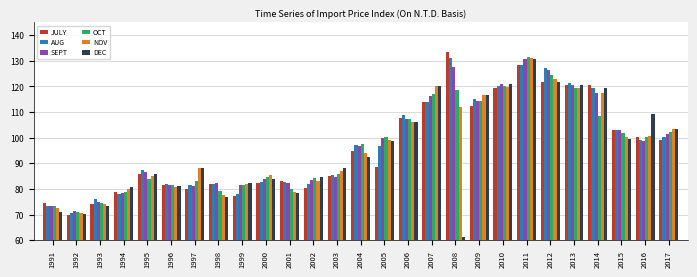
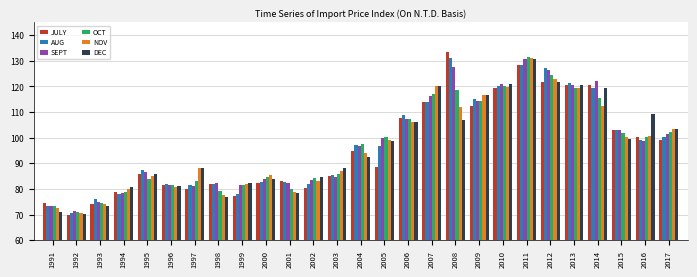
DEC, 2008: 61 -> 107
SEPT, 2014: 117 -> 122
OCT, 2014: 108 -> 115
NOV, 2014: 117 -> 112
